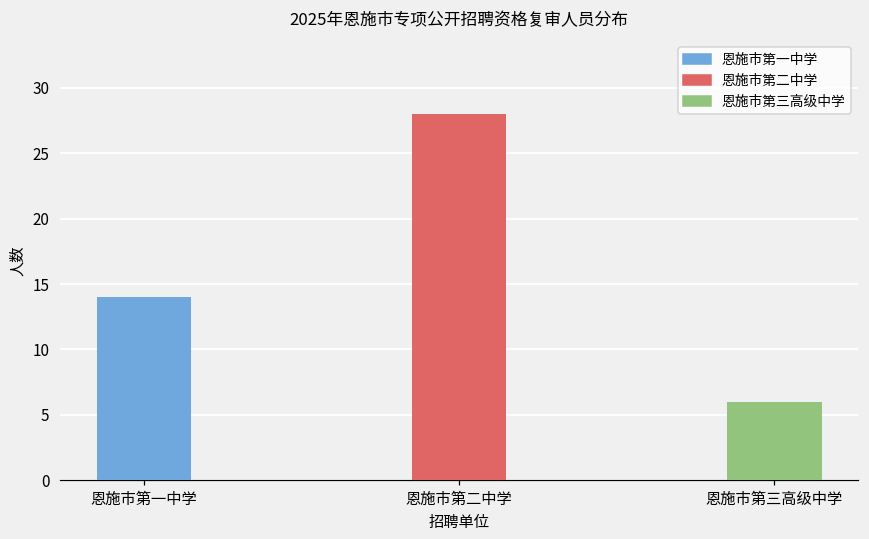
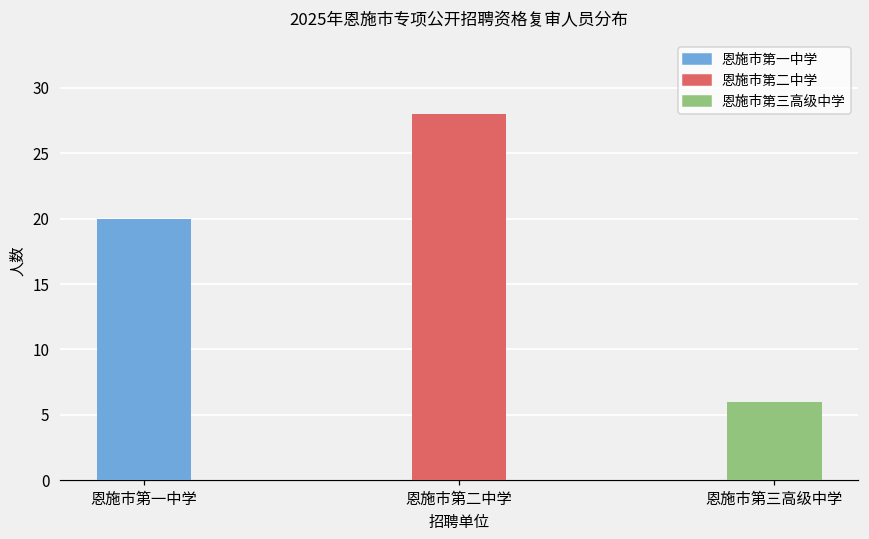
恩施市第一中学: 14 -> 20
